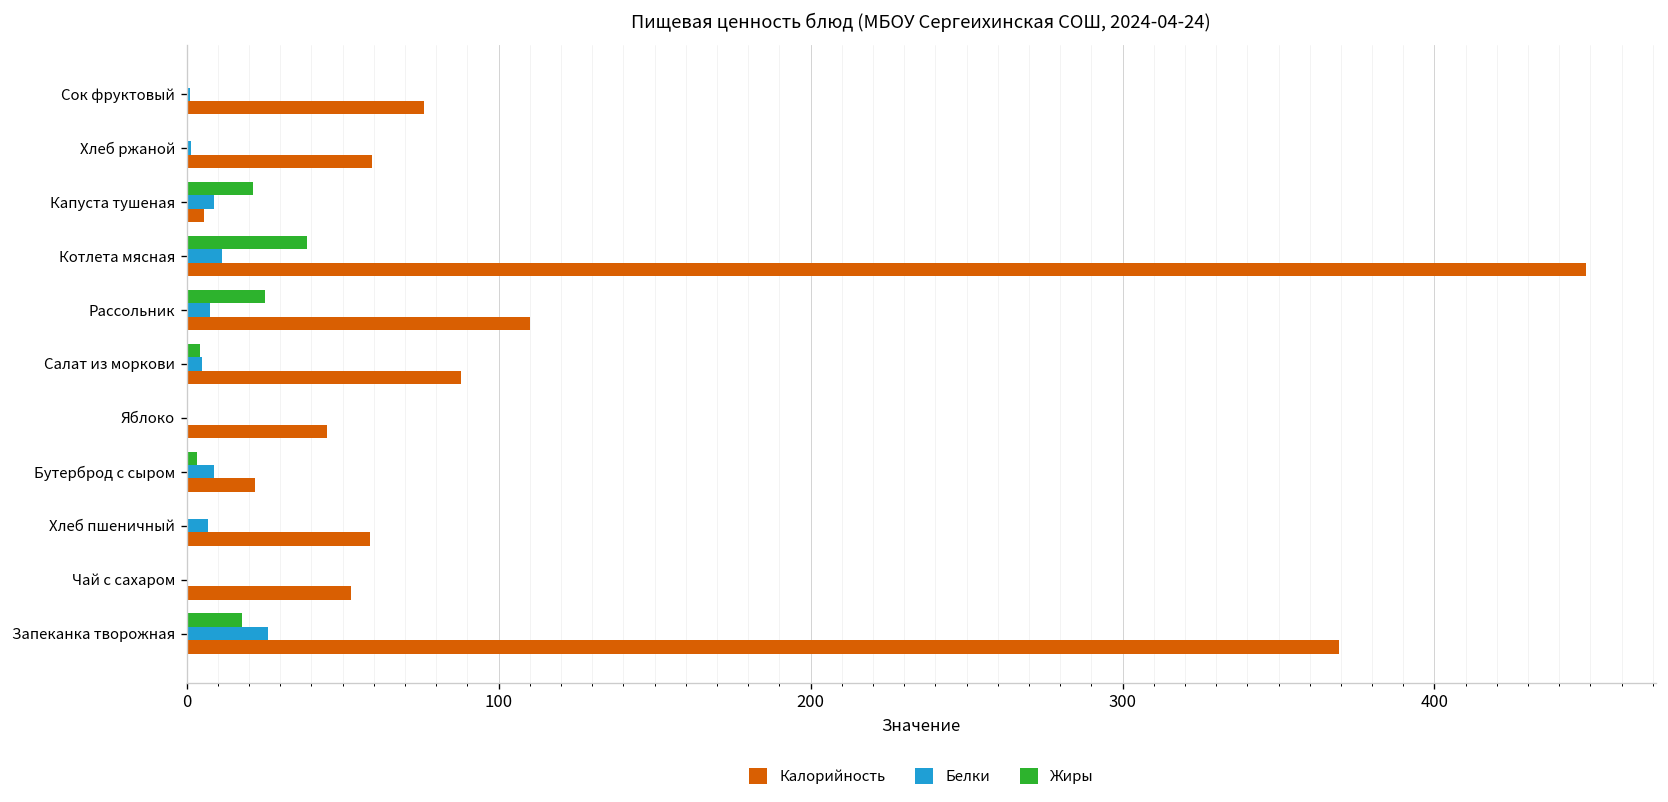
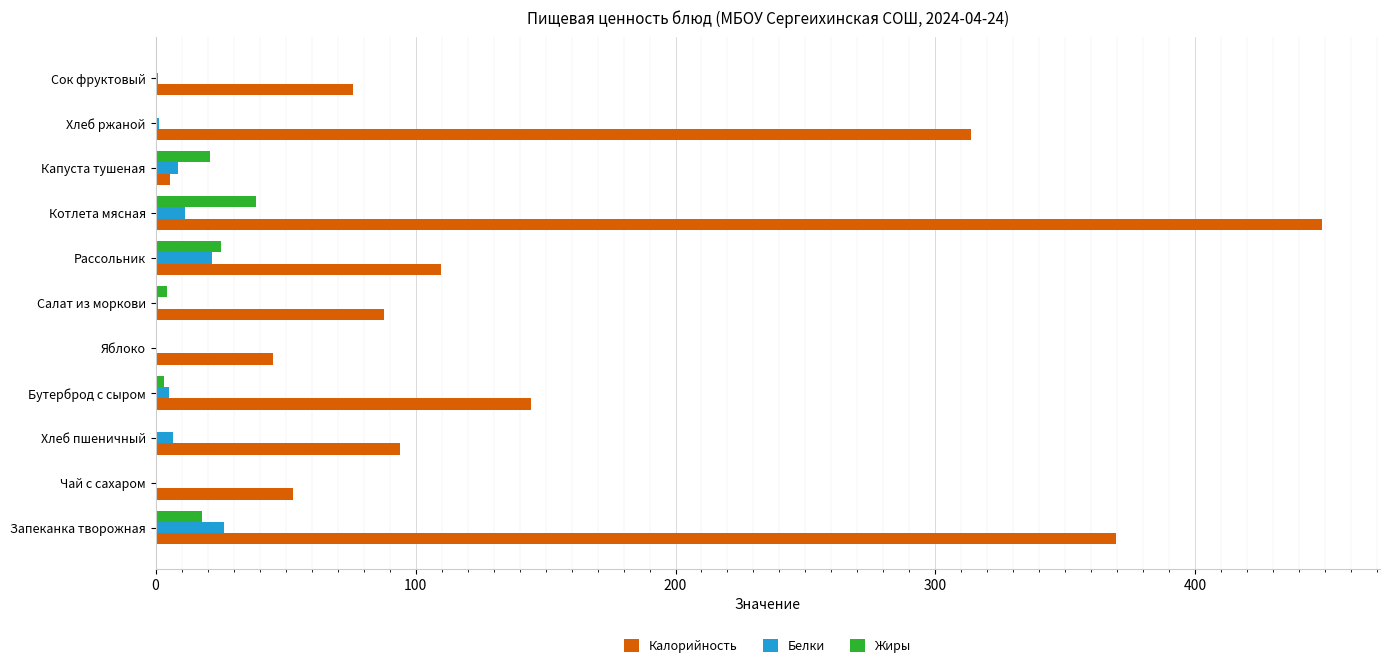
Калорийность, Хлеб ржаной: 59 -> 314
Белки, Рассольник: 7 -> 22
Белки, Салат из моркови: 5 -> 1
Белки, Бутерброд с сыром: 9 -> 5
Калорийность, Бутерброд с сыром: 22 -> 144
Калорийность, Хлеб пшеничный: 59 -> 94
